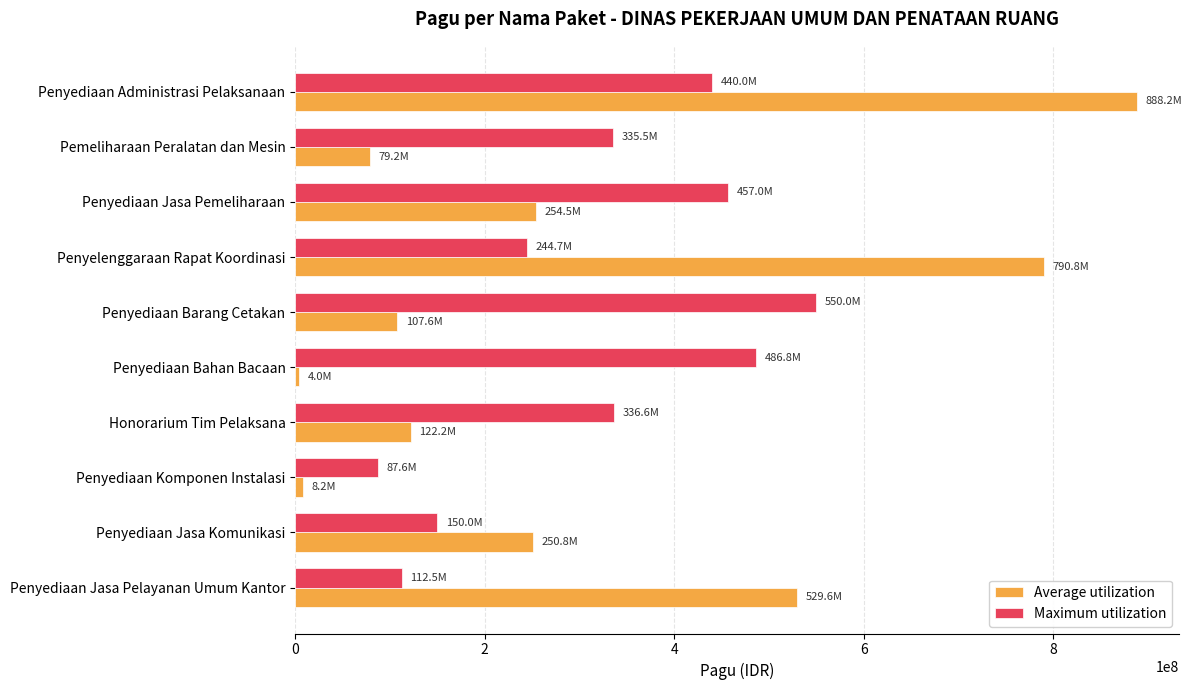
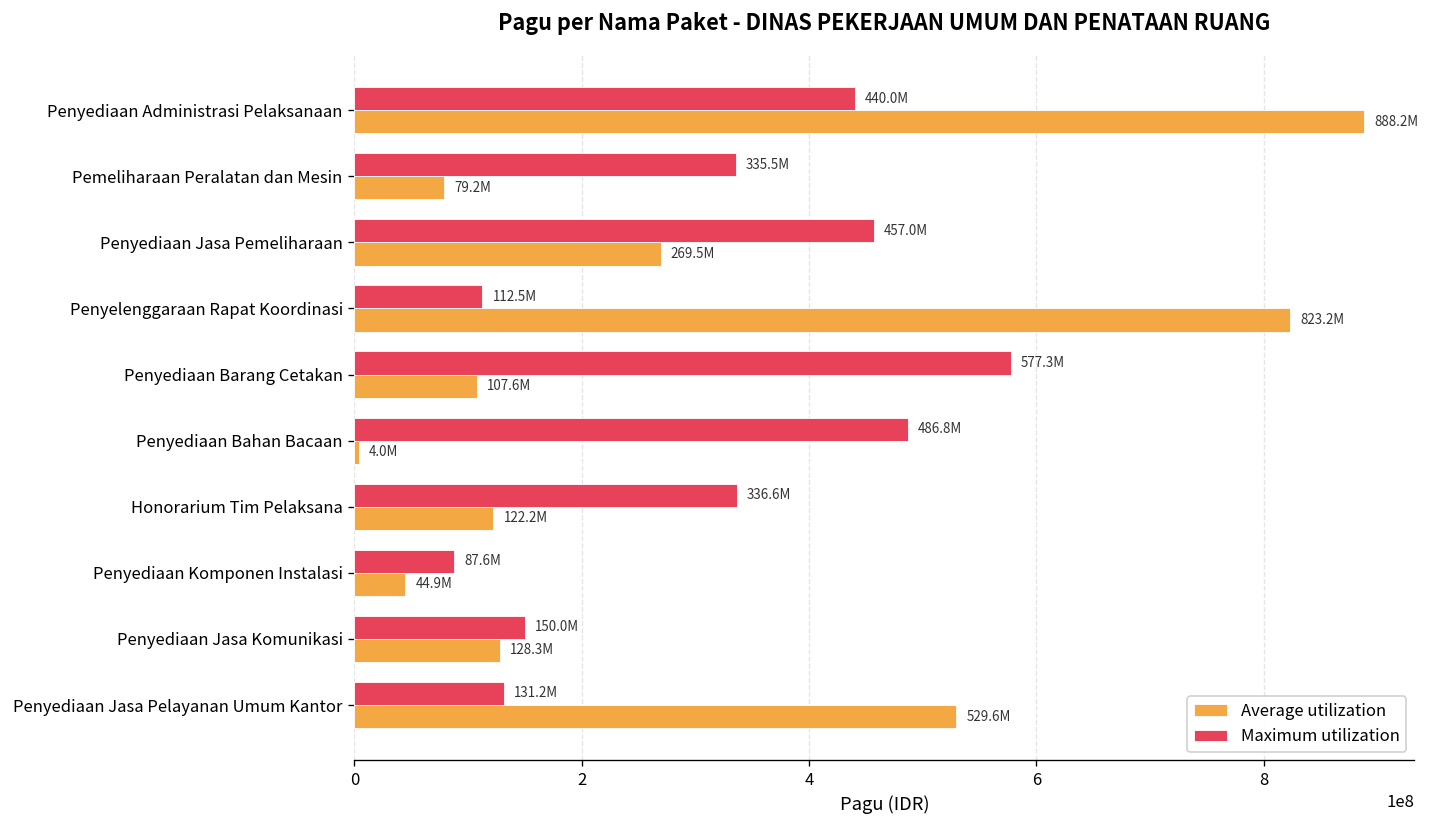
Average utilization, Penyediaan Jasa Pemeliharaan: 254.5M -> 269.5M
Maximum utilization, Penyelenggaraan Rapat Koordinasi: 244.7M -> 112.5M
Average utilization, Penyelenggaraan Rapat Koordinasi: 790.8M -> 823.2M
Maximum utilization, Penyediaan Barang Cetakan: 550.0M -> 577.3M
Average utilization, Penyediaan Komponen Instalasi: 8.2M -> 44.9M
Average utilization, Penyediaan Jasa Komunikasi: 250.8M -> 128.3M
Maximum utilization, Penyediaan Jasa Pelayanan Umum Kantor: 112.5M -> 131.2M
